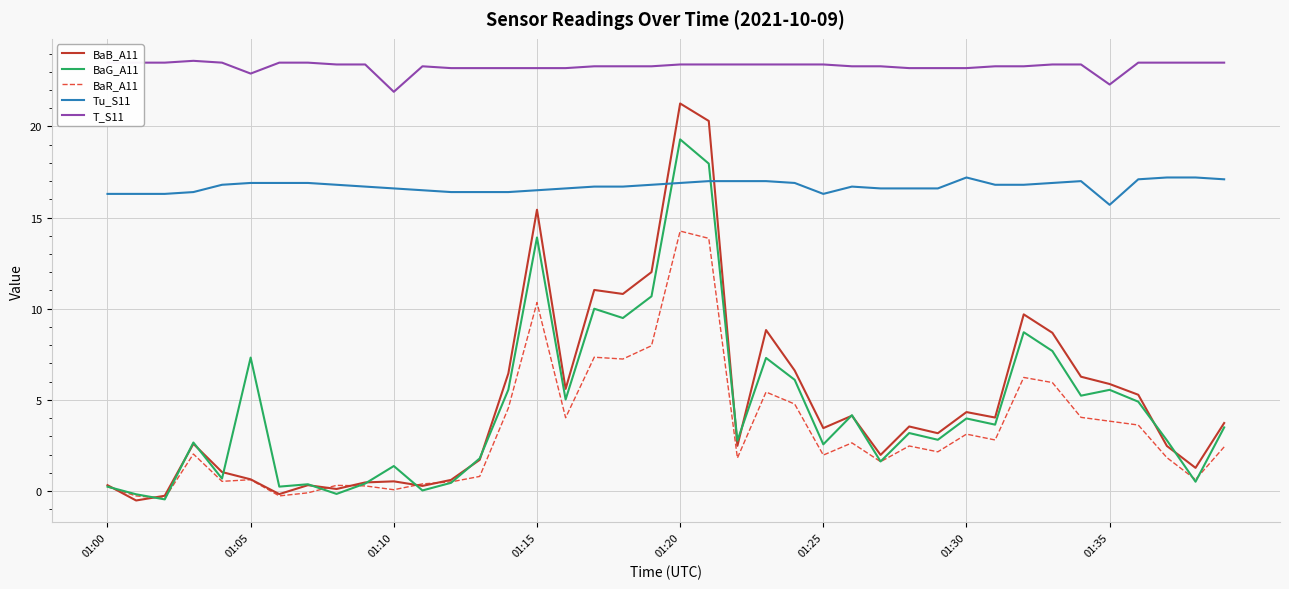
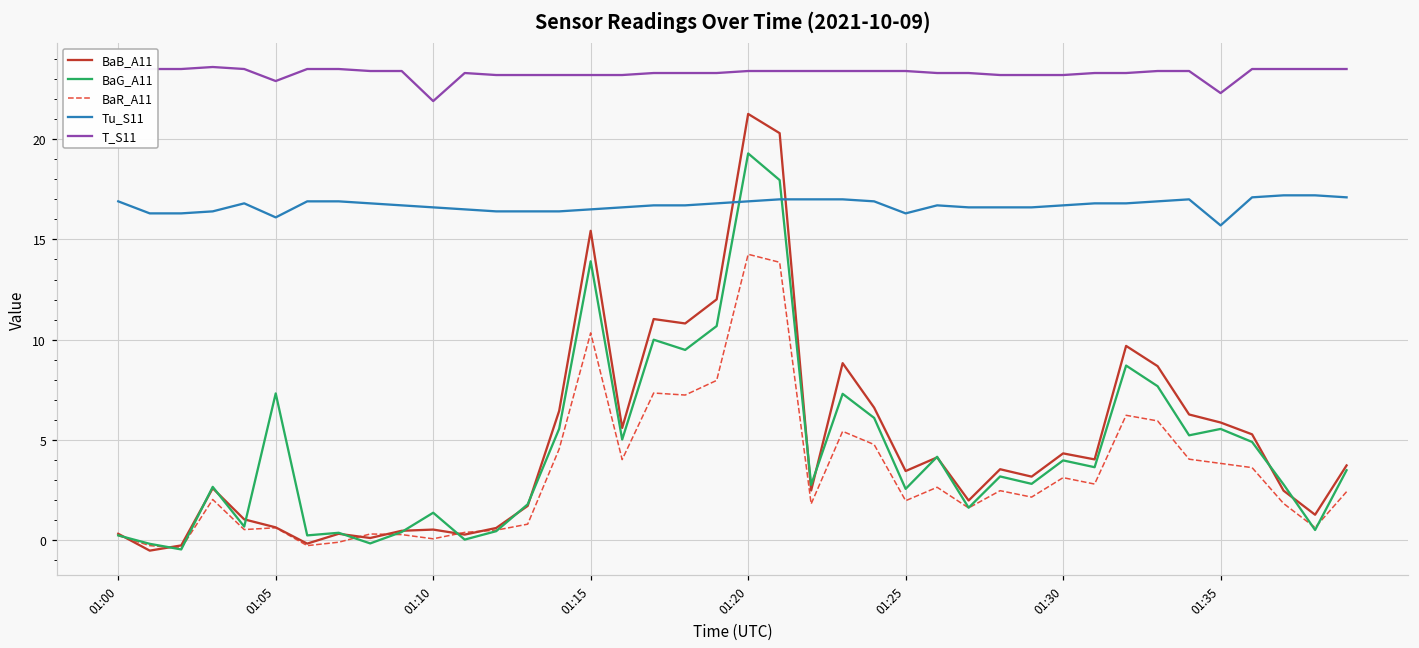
Tu_S11, 01:00: 16.3 -> 16.9
Tu_S11, 01:05: 16.9 -> 16.1
Tu_S11, 01:30: 17.2 -> 16.7
